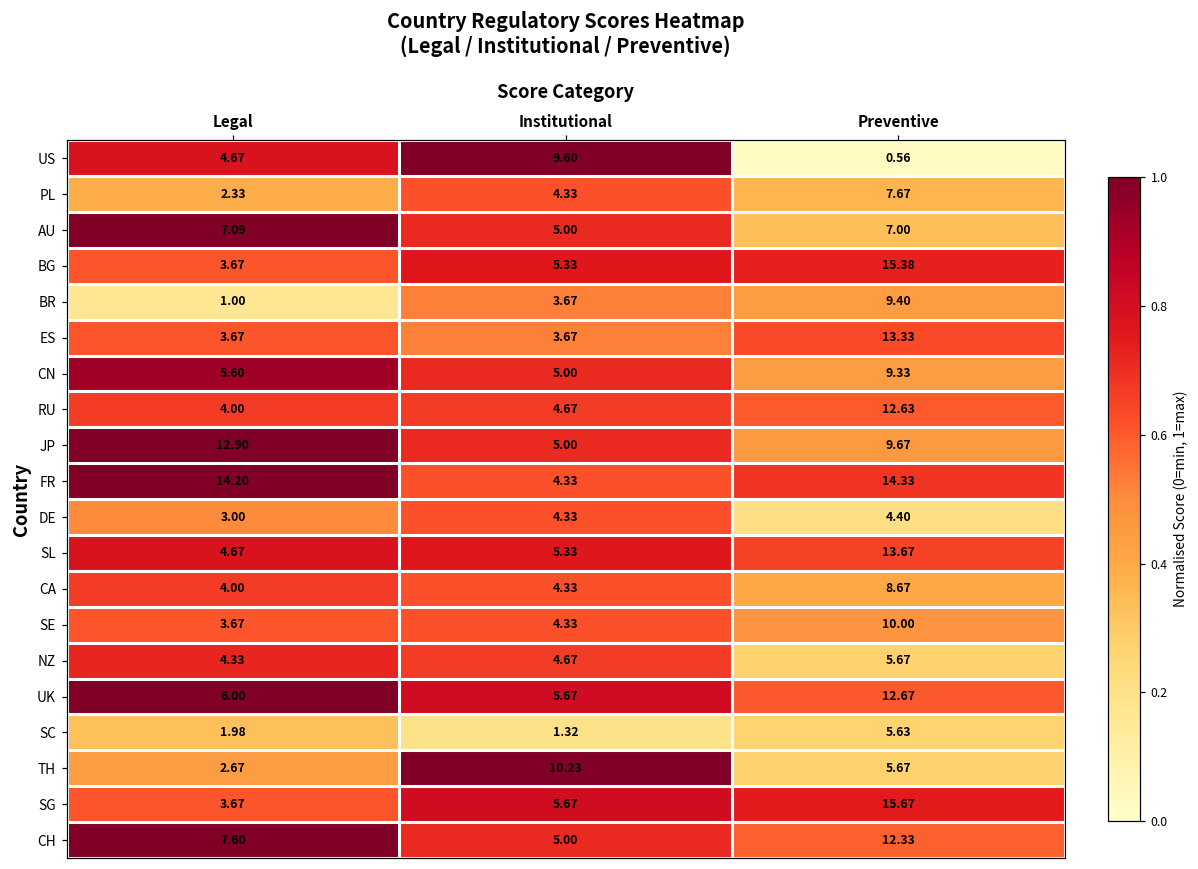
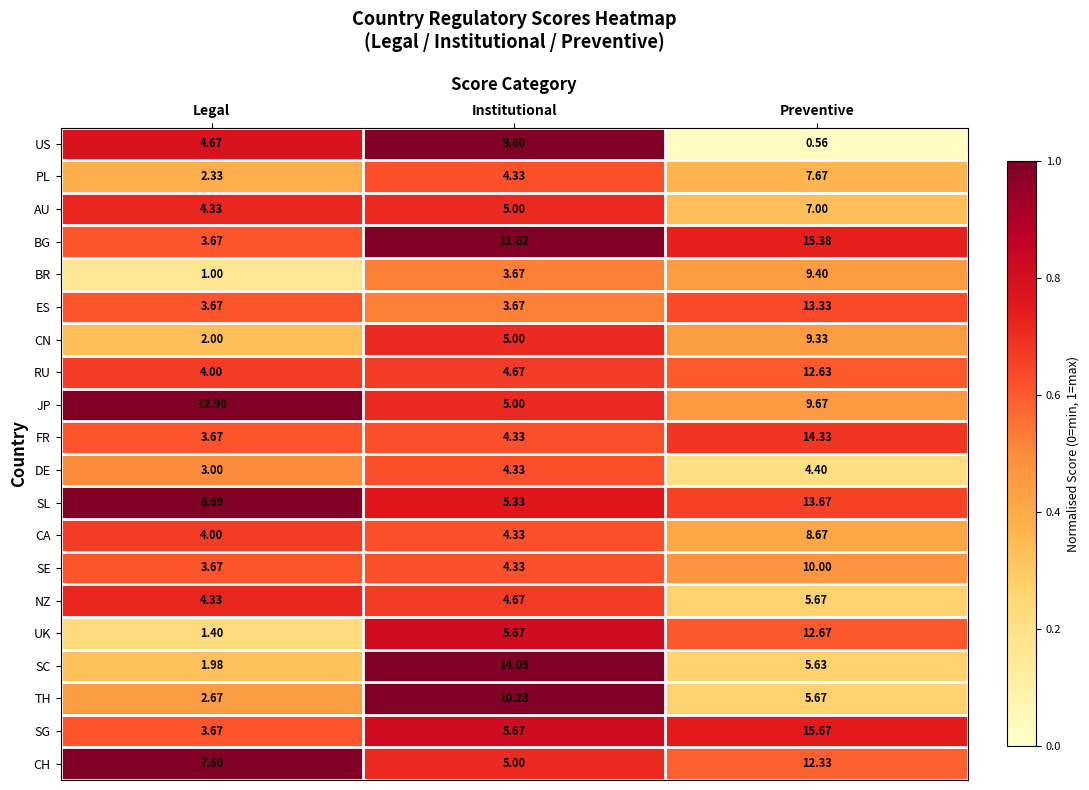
AU, Legal: 7.09 -> 4.33
BG, Institutional: 5.33 -> 11.62
CN, Legal: 5.60 -> 2.00
FR, Legal: 14.20 -> 3.67
SL, Legal: 4.67 -> 8.69
UK, Legal: 6.00 -> 1.40
SC, Institutional: 1.32 -> 14.05
